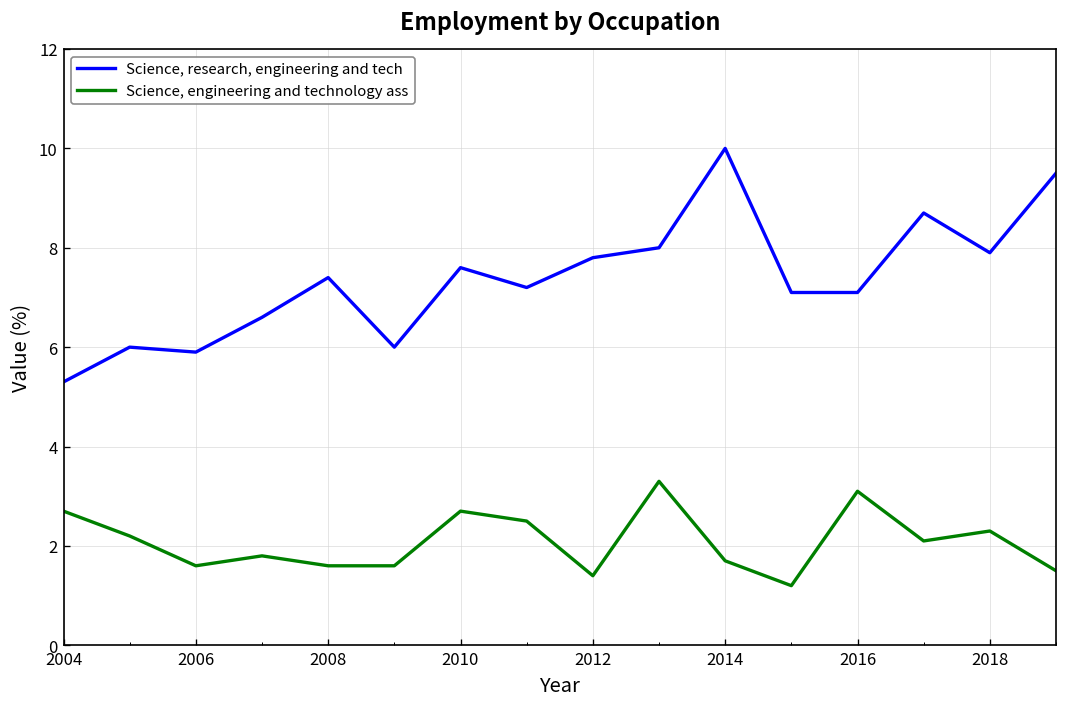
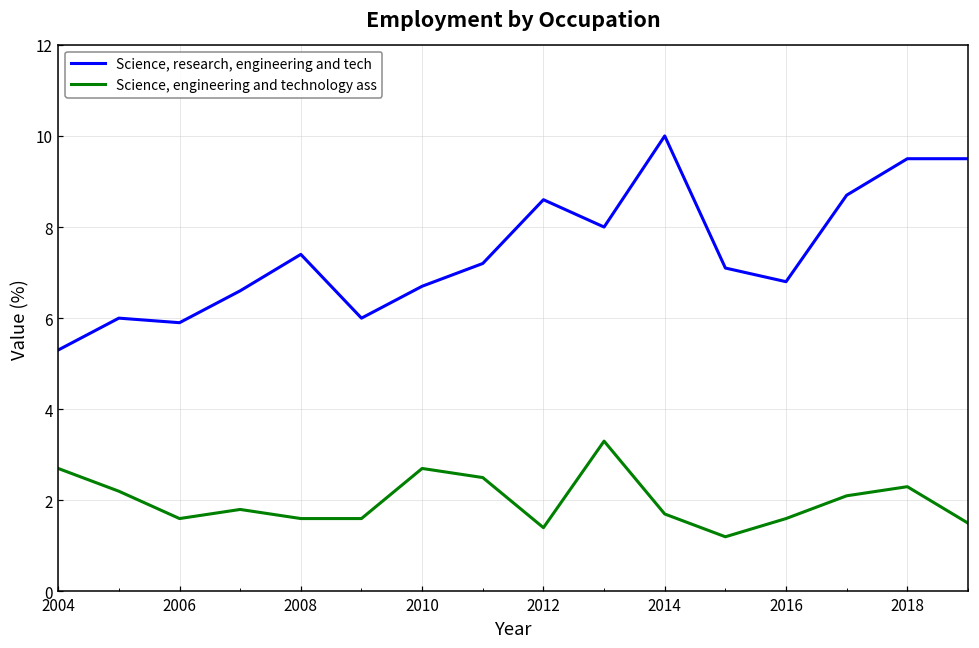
Science, research, engineering and tech, 2010: 7.6 -> 6.7
Science, research, engineering and tech, 2012: 7.8 -> 8.6
Science, research, engineering and tech, 2016: 7.1 -> 6.8
Science, engineering and technology ass, 2016: 3.1 -> 1.6
Science, research, engineering and tech, 2018: 7.9 -> 9.5
